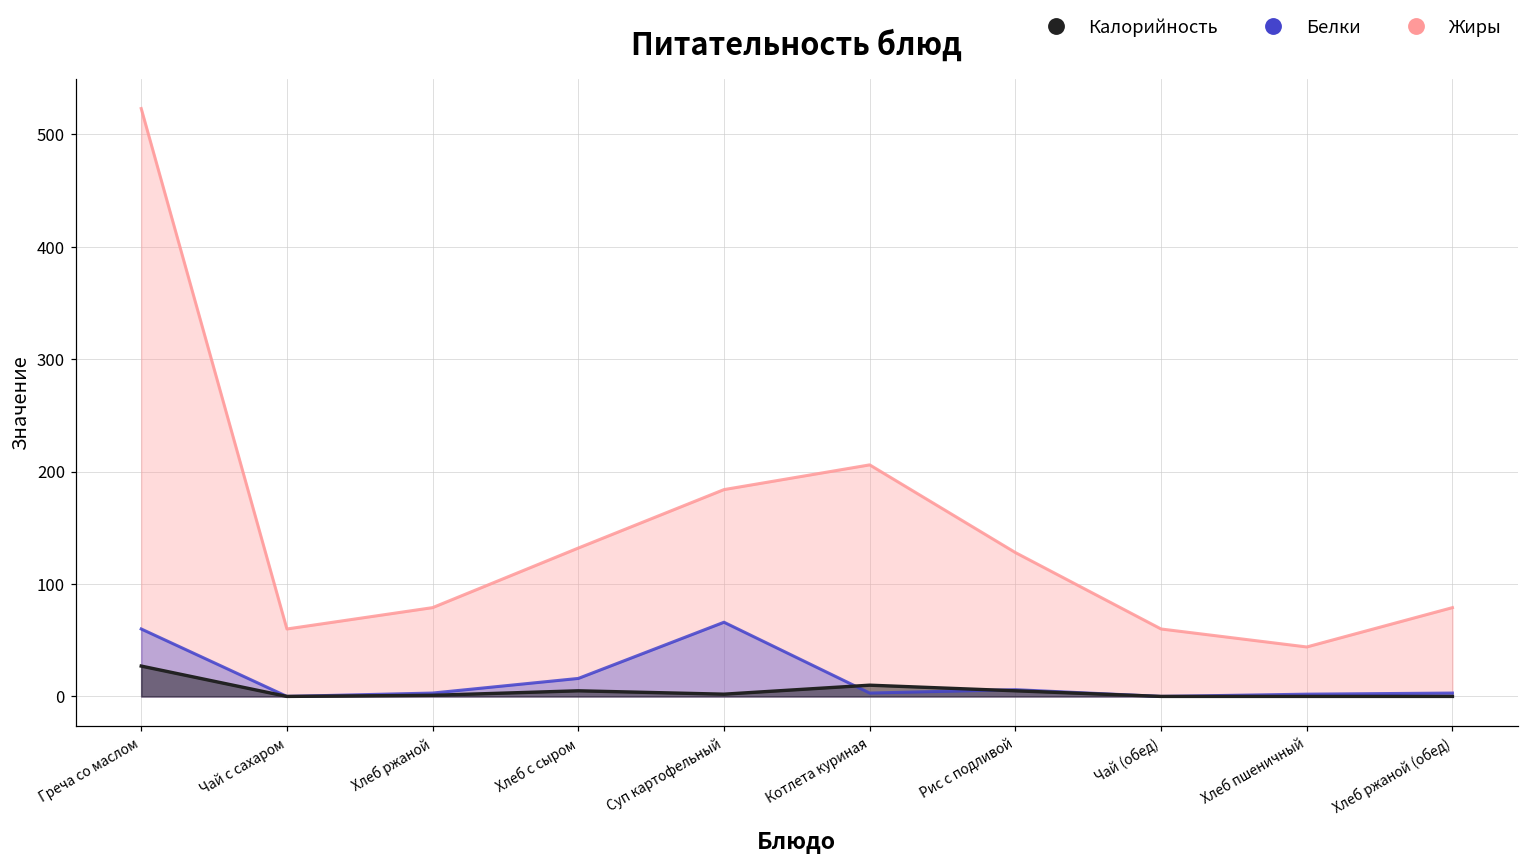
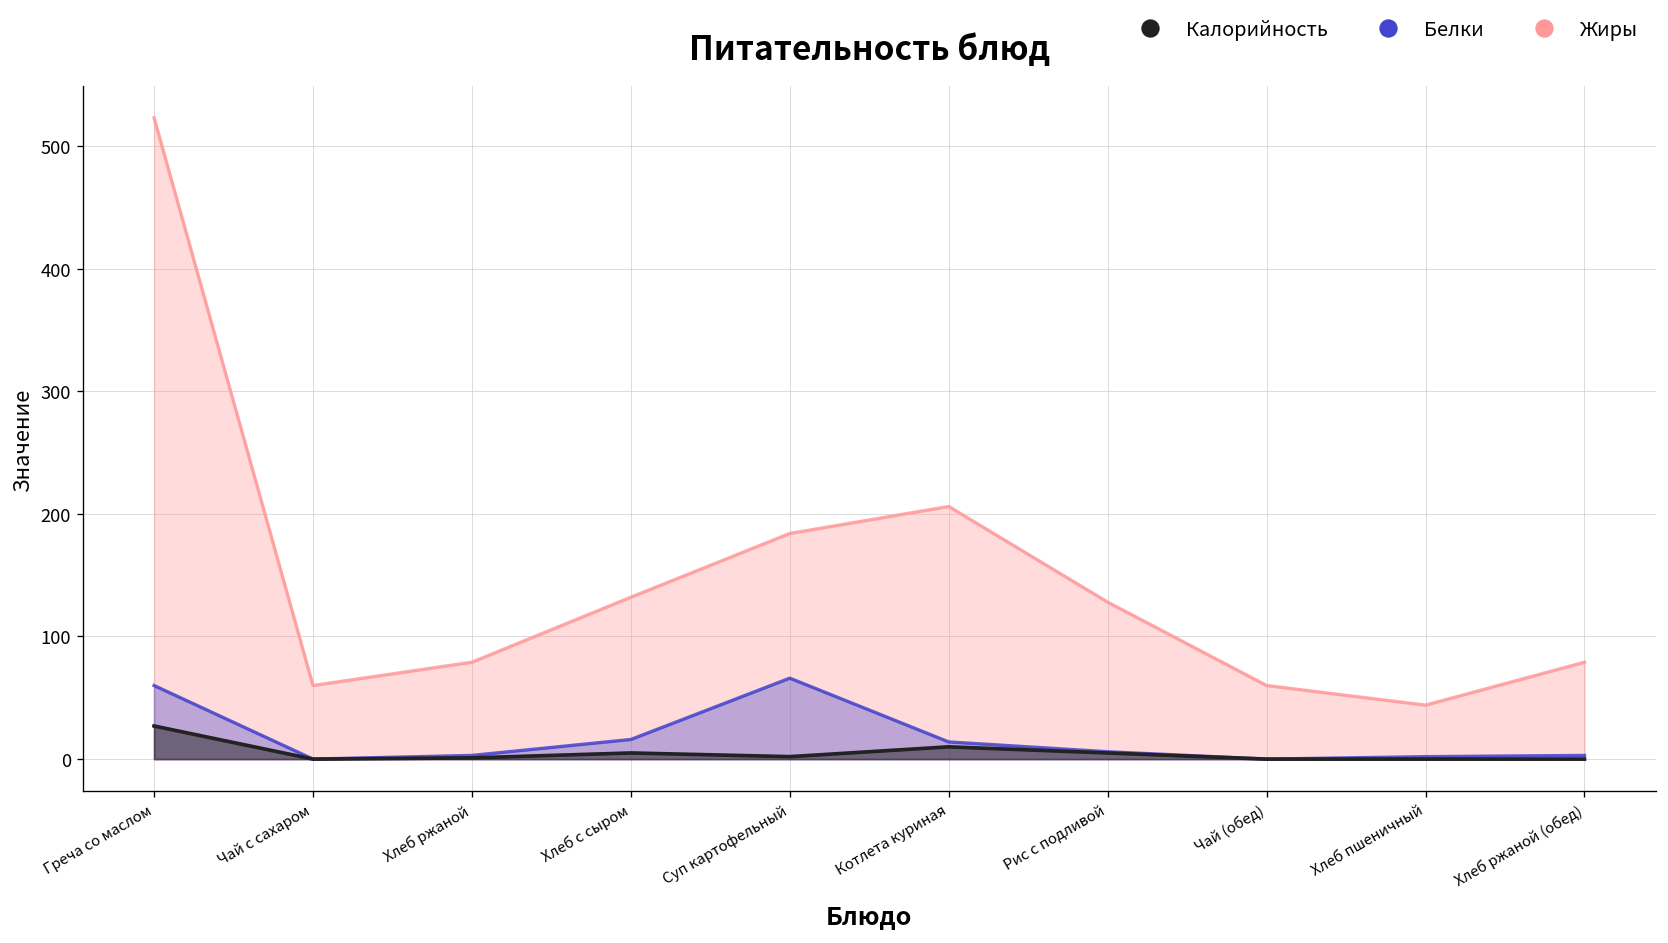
Белки, Котлета куриная: 3 -> 14
